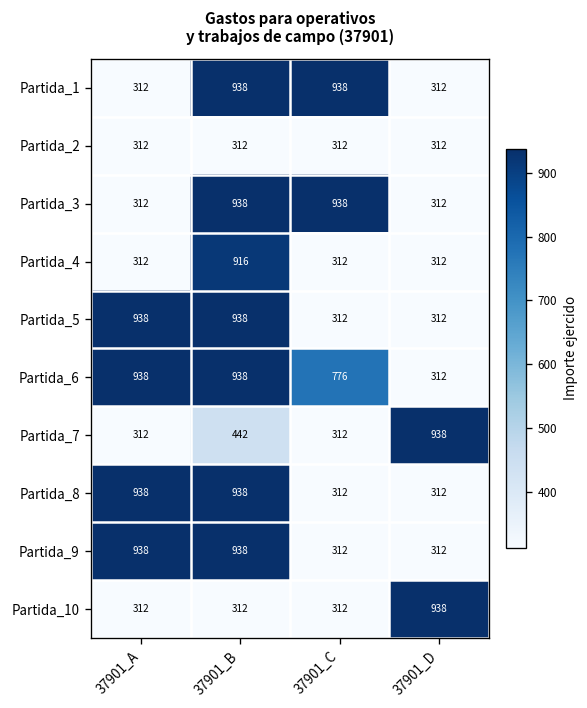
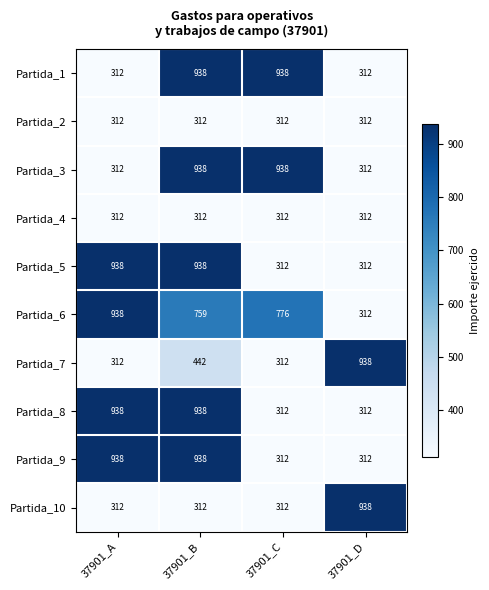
Partida_4, 37901_B: 916 -> 312
Partida_6, 37901_B: 938 -> 759
